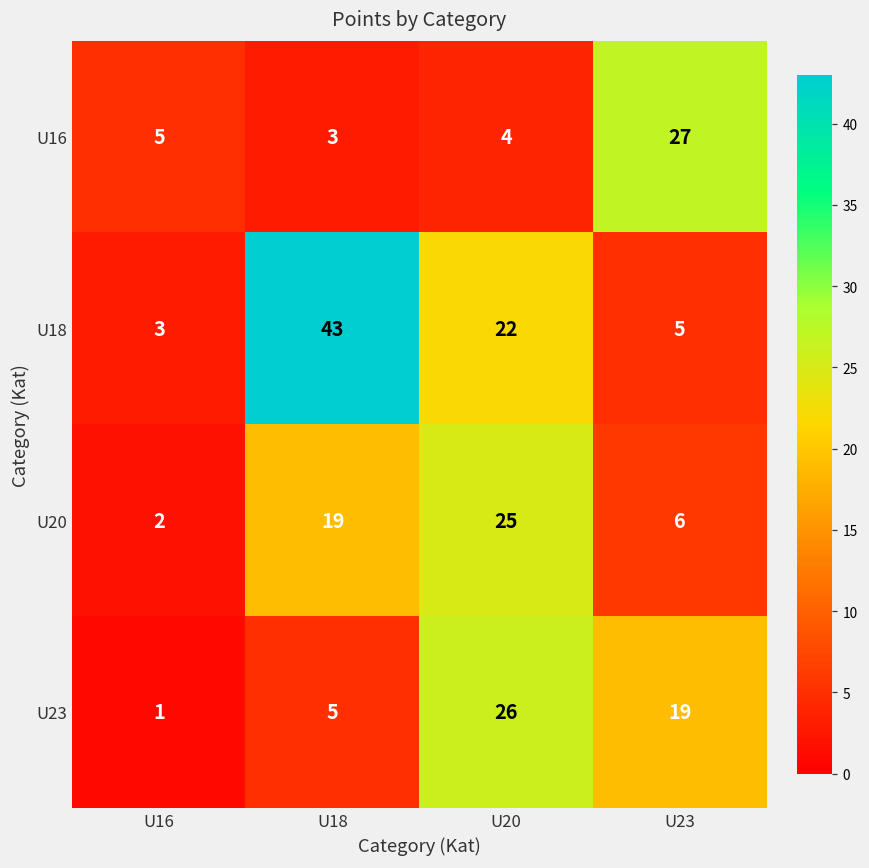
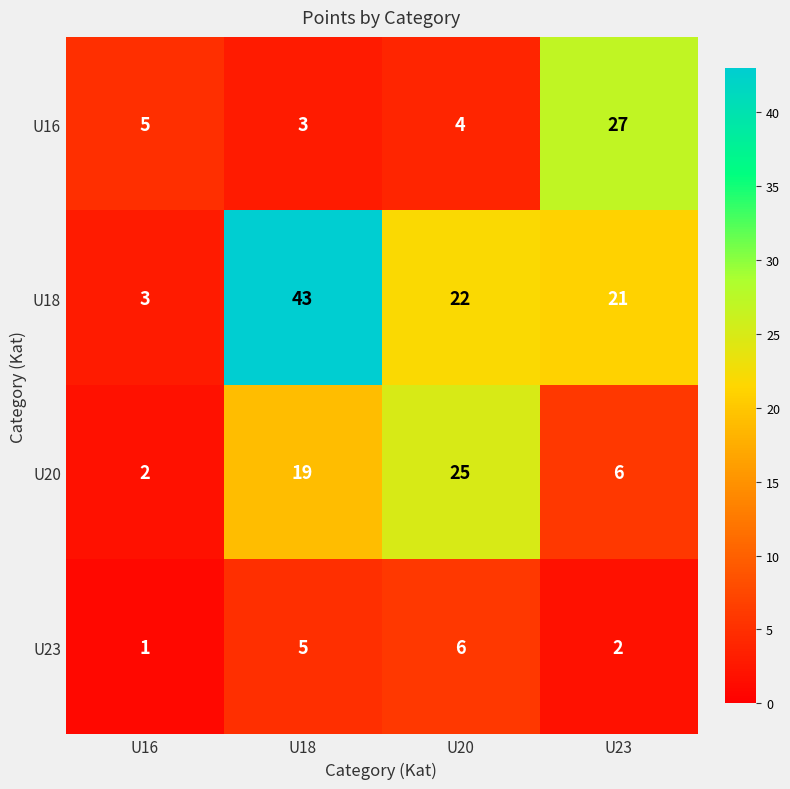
U18, U23: 5 -> 21
U23, U20: 26 -> 6
U23, U23: 19 -> 2
